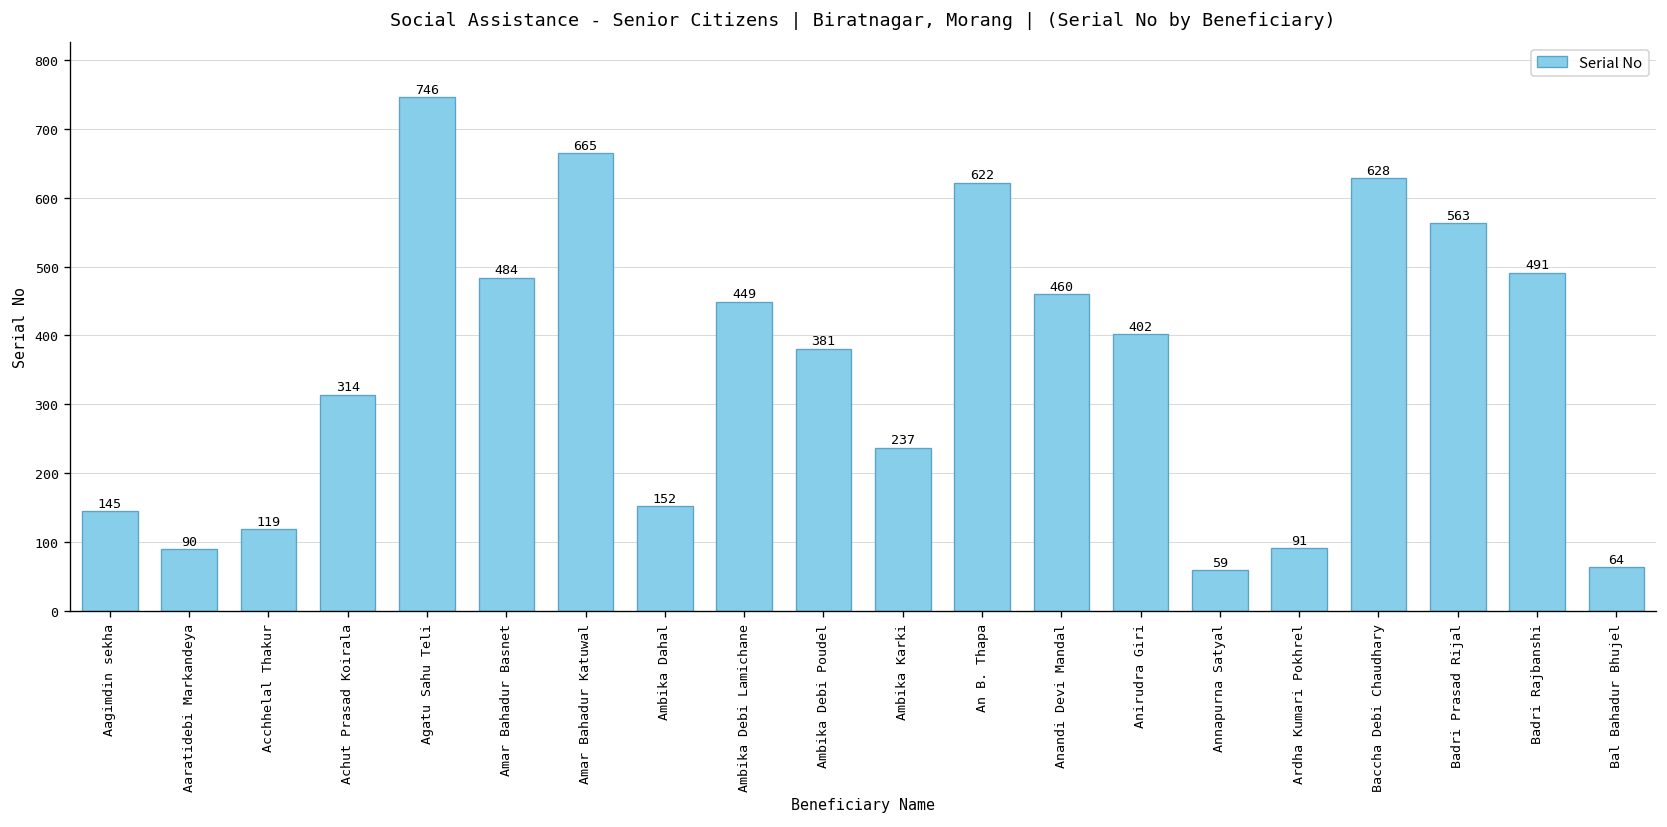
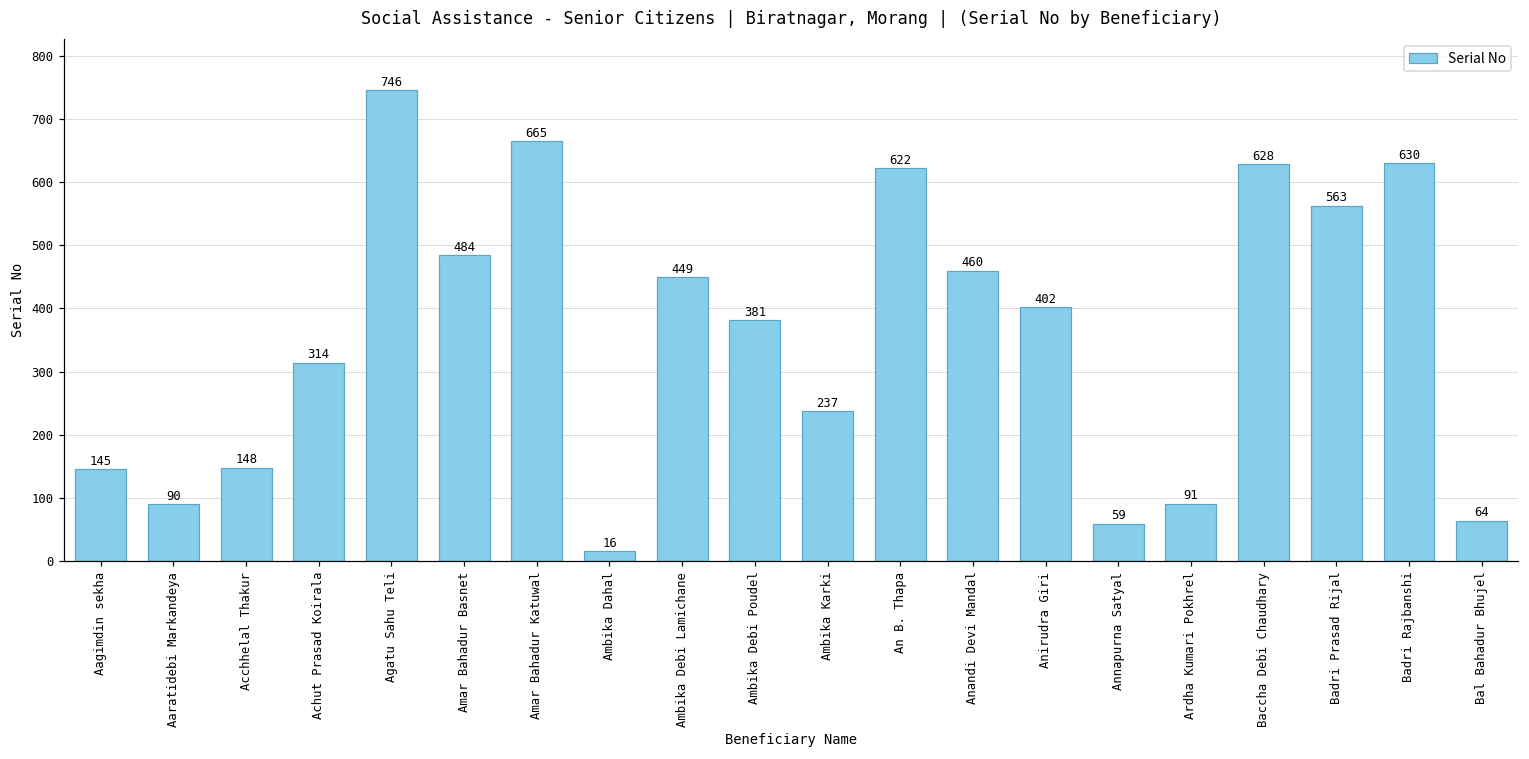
Acchhelal Thakur: 119 -> 148
Ambika Dahal: 152 -> 16
Badri Rajbanshi: 491 -> 630
